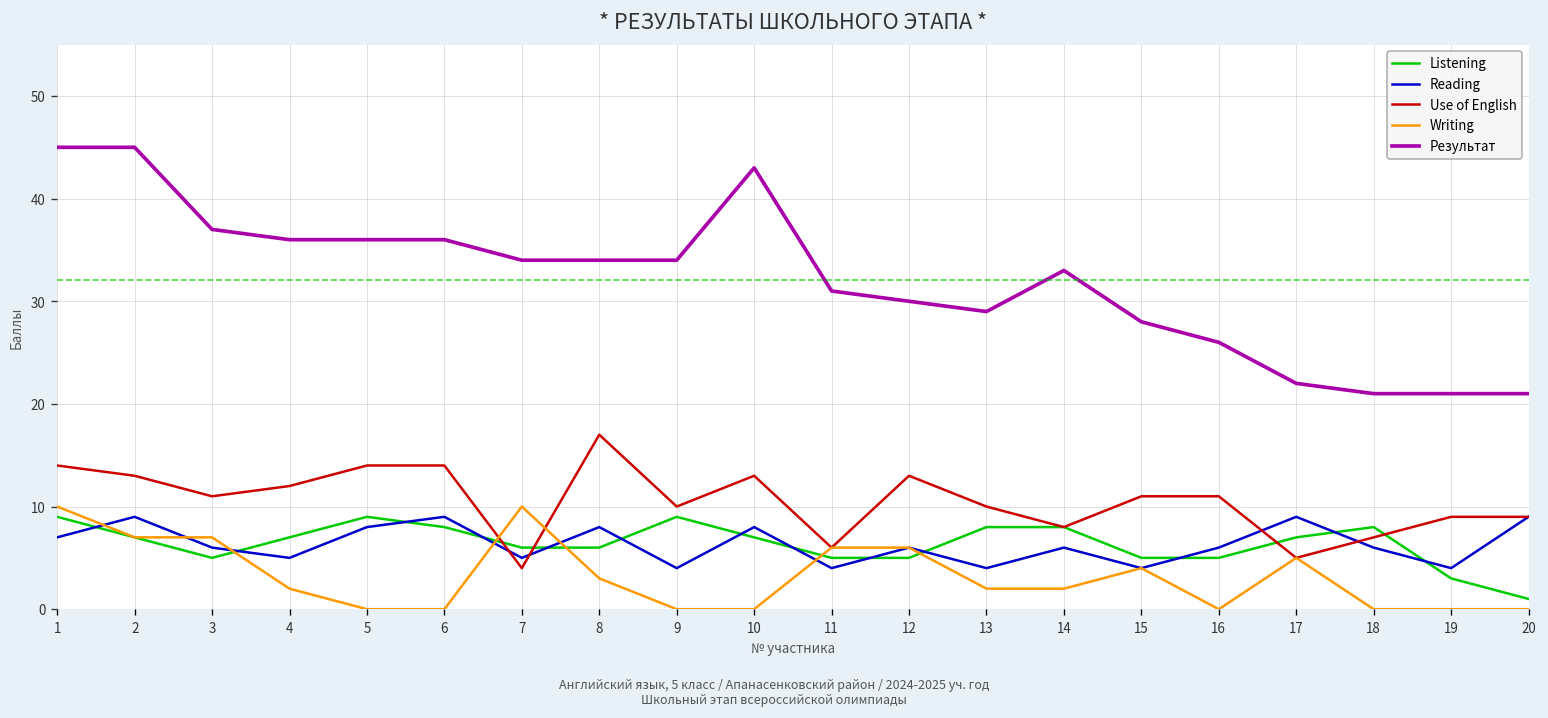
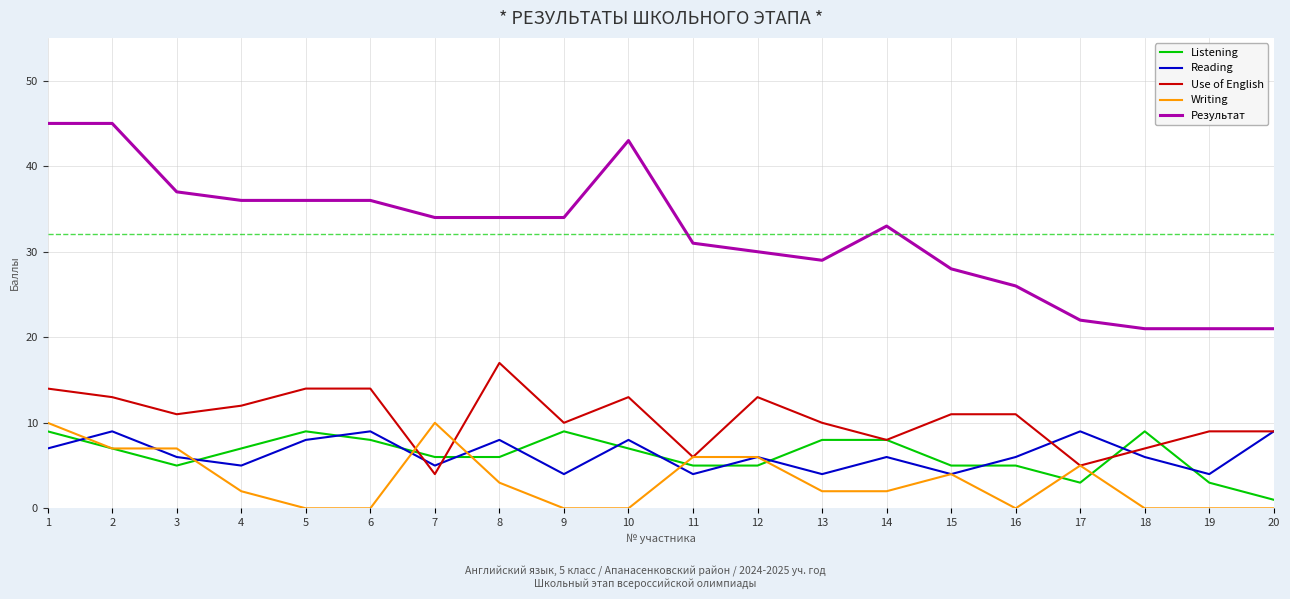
Listening, 17: 7 -> 3
Listening, 18: 8 -> 9
